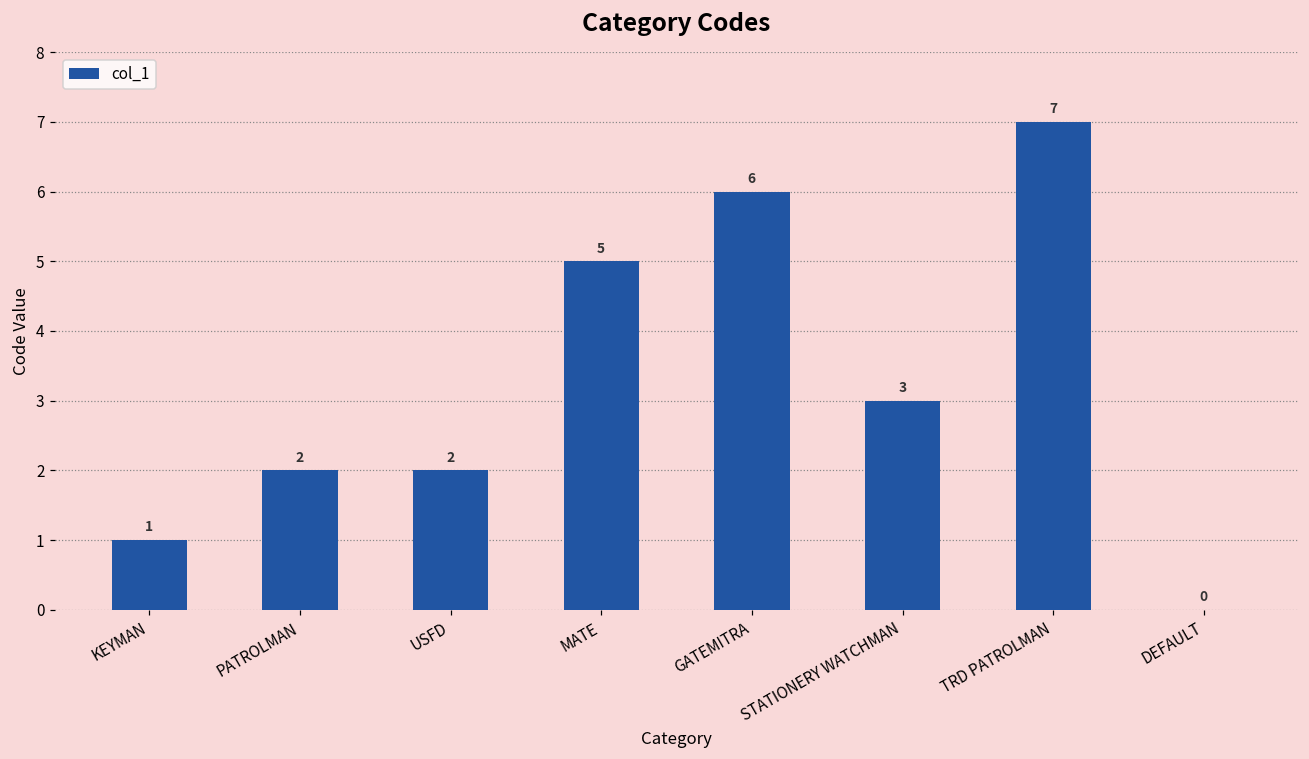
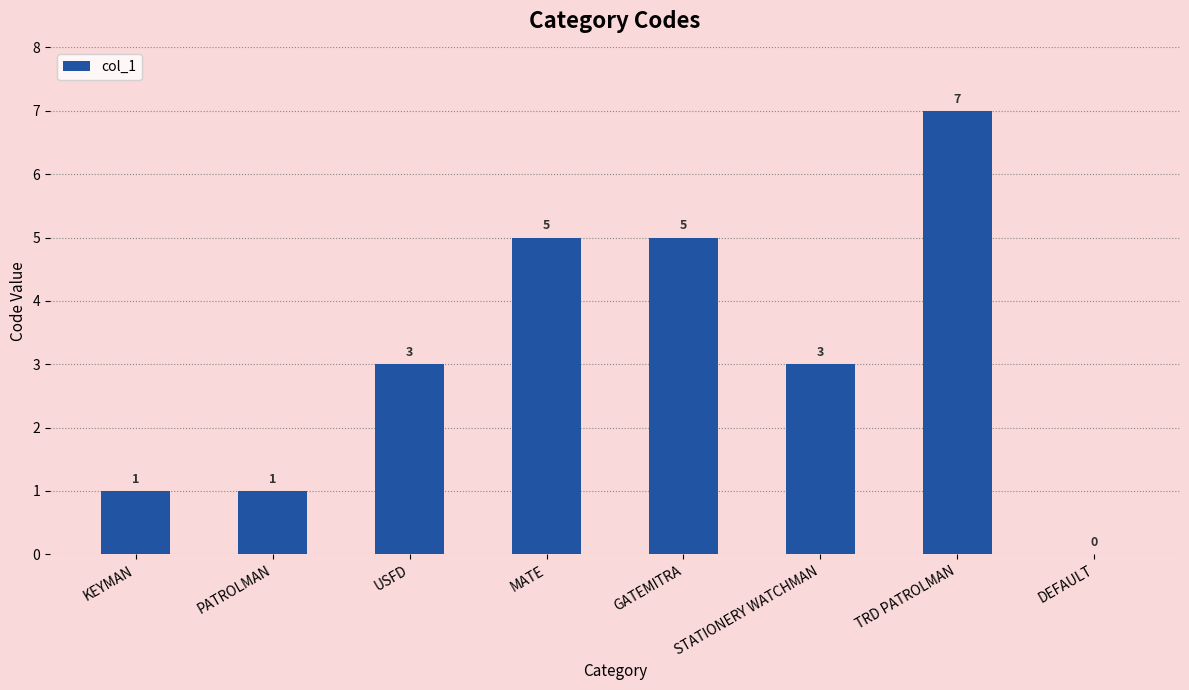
PATROLMAN: 2 -> 1
USFD: 2 -> 3
GATEMITRA: 6 -> 5
